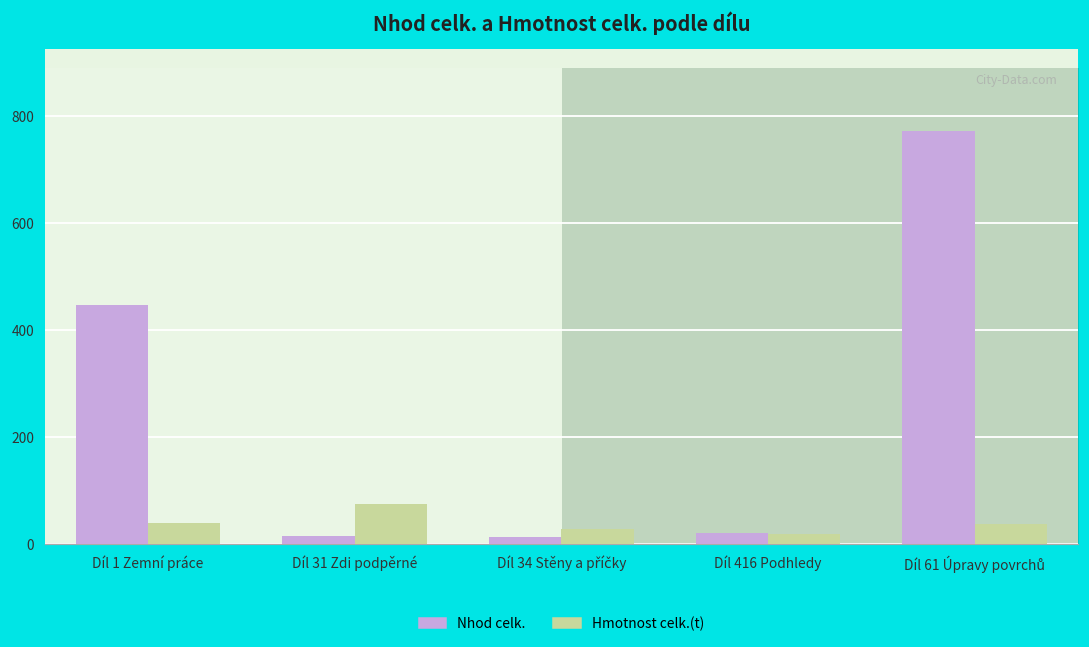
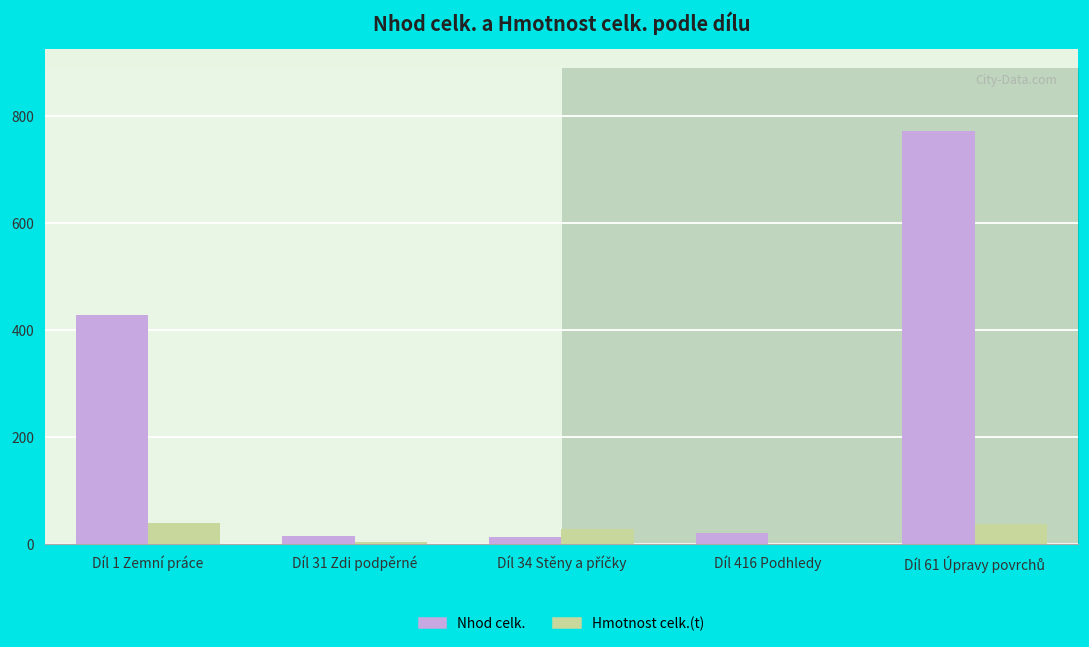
Nhod celk., Díl 1 Zemní práce: 450 -> 430
Hmotnost celk.(t), Díl 31 Zdi podpěrné: 80 -> 0
Hmotnost celk.(t), Díl 416 Podhledy: 20 -> 0
